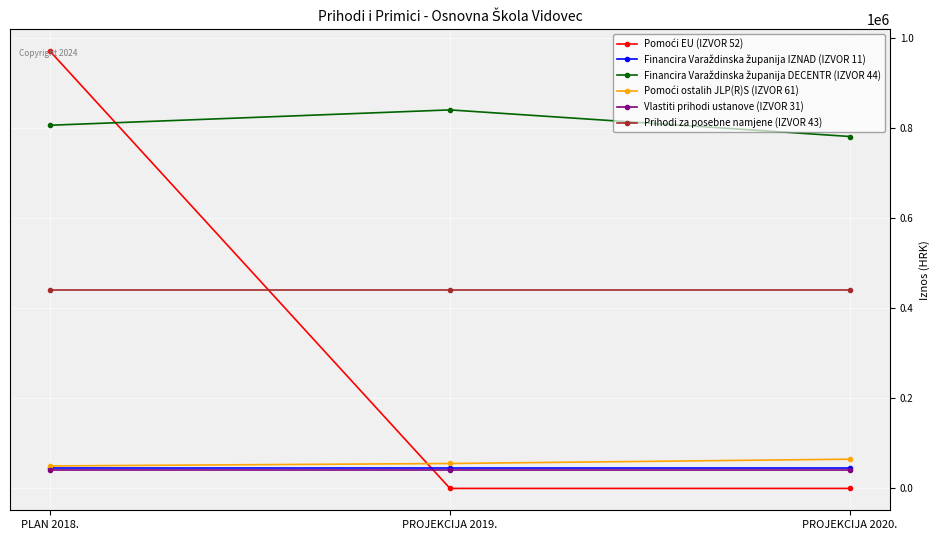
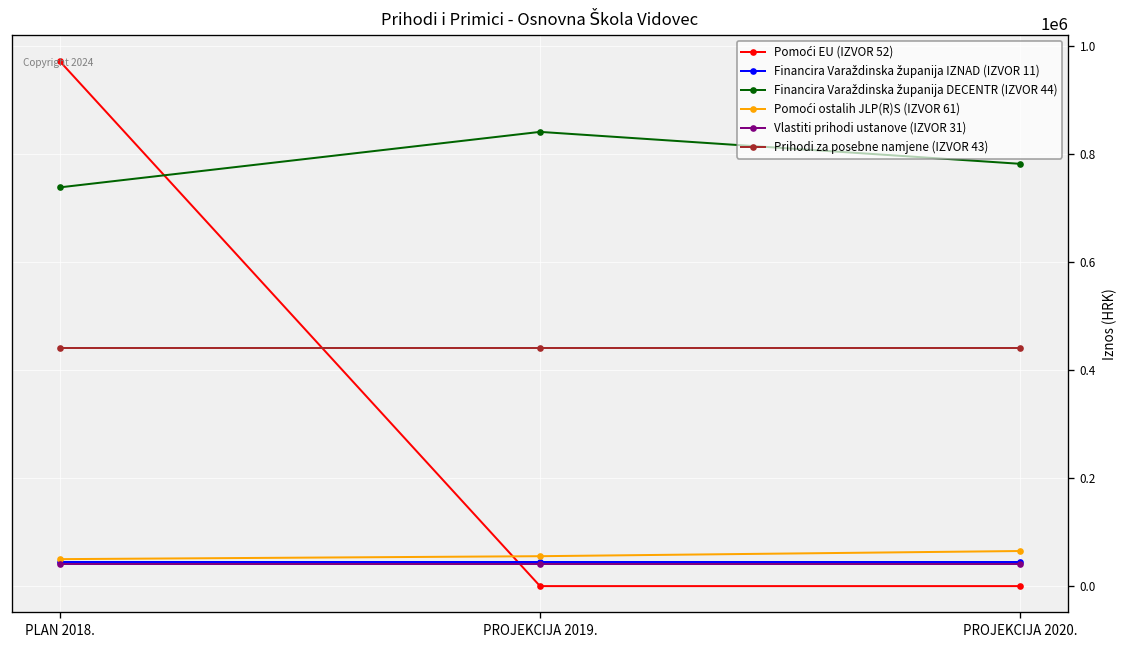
Financira Varaždinska županija DECENTR (IZVOR 44), PLAN 2018.: 810000 -> 740000
